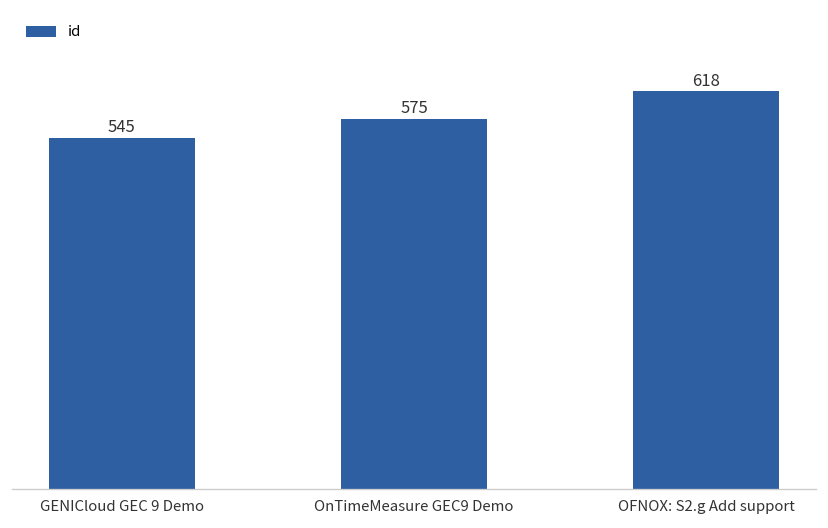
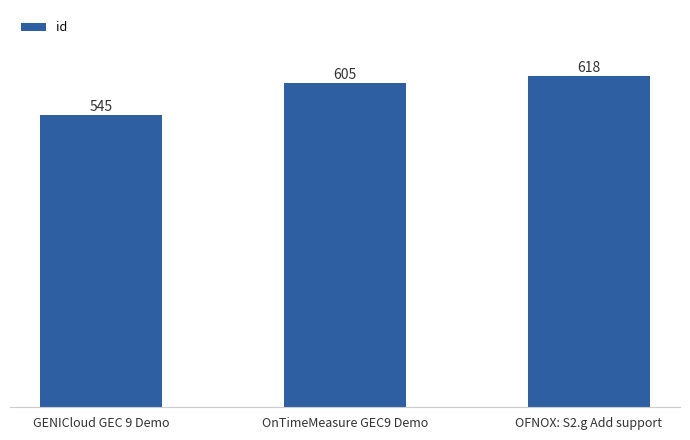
OnTimeMeasure GEC9 Demo: 575 -> 605
